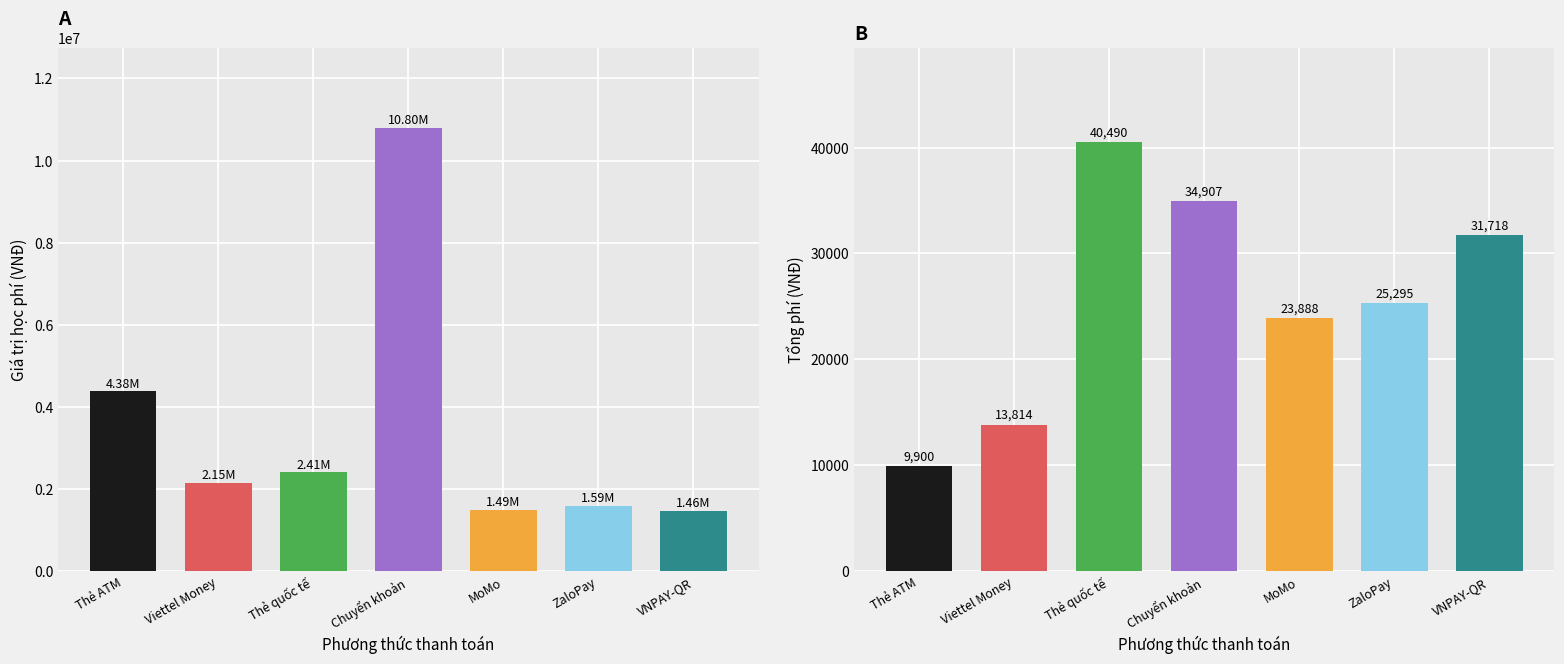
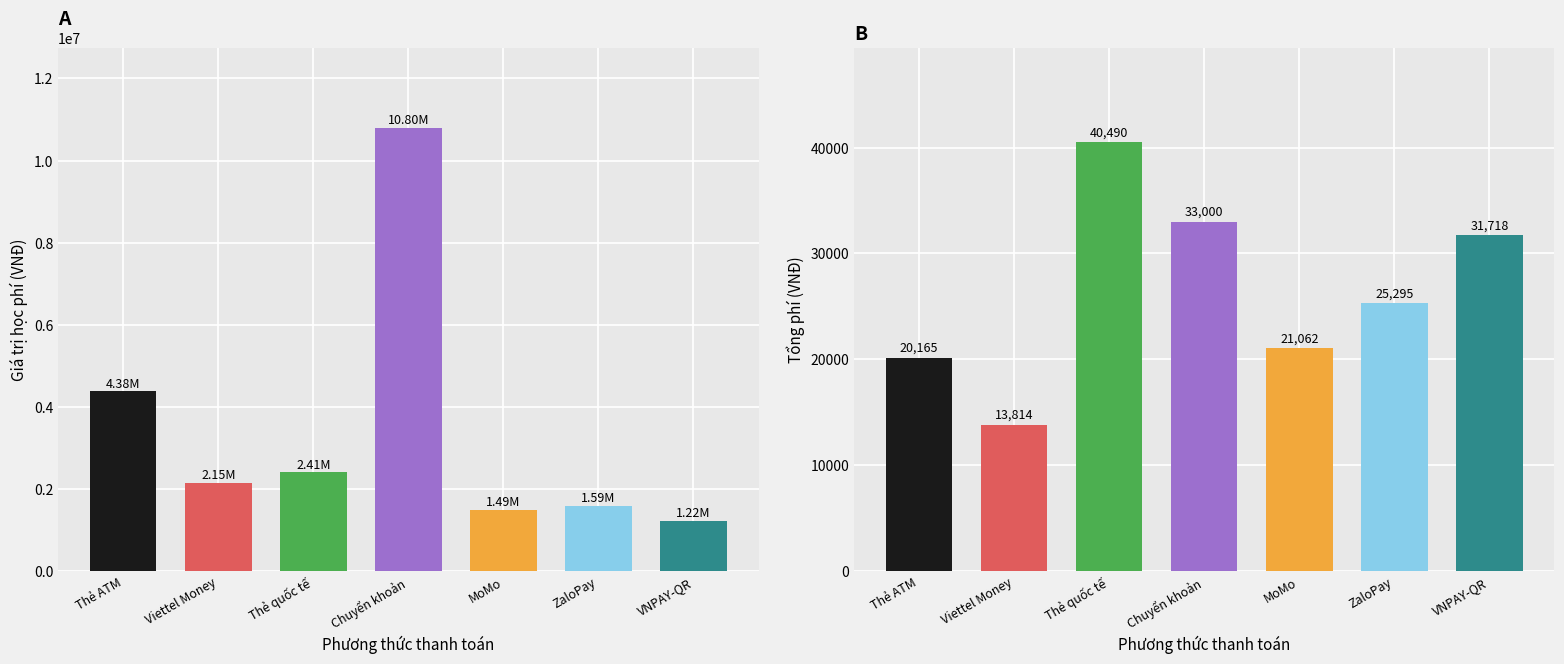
A, VNPAY-QR: 1.46M -> 1.22M
B, Thẻ ATM: 9,900 -> 20,165
B, Chuyển khoản: 34,907 -> 33,000
B, MoMo: 23,888 -> 21,062
